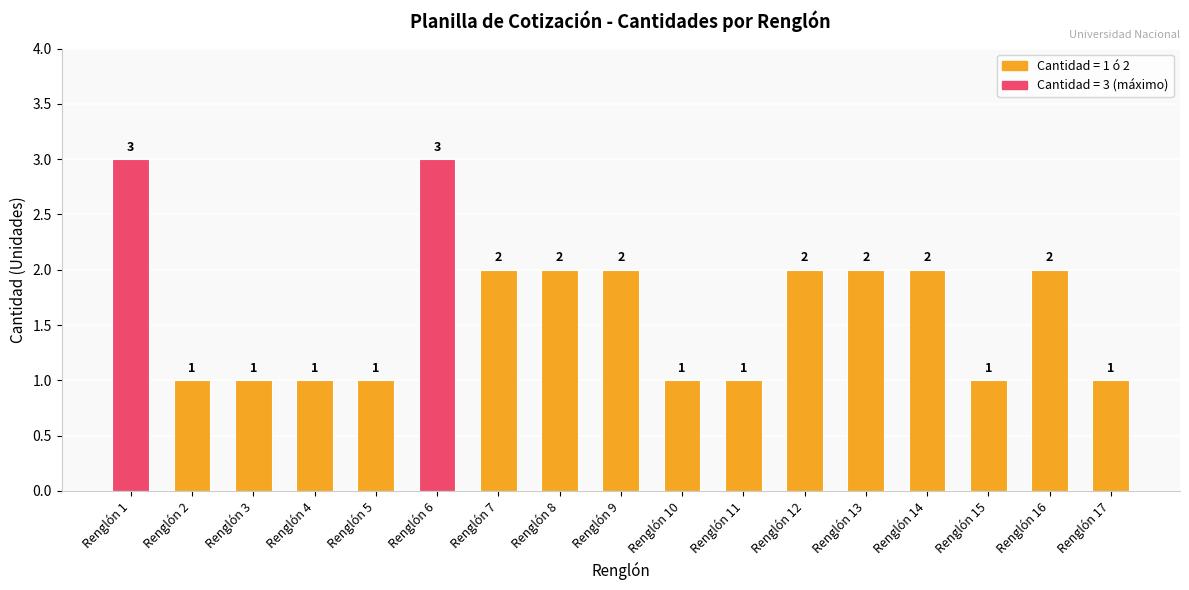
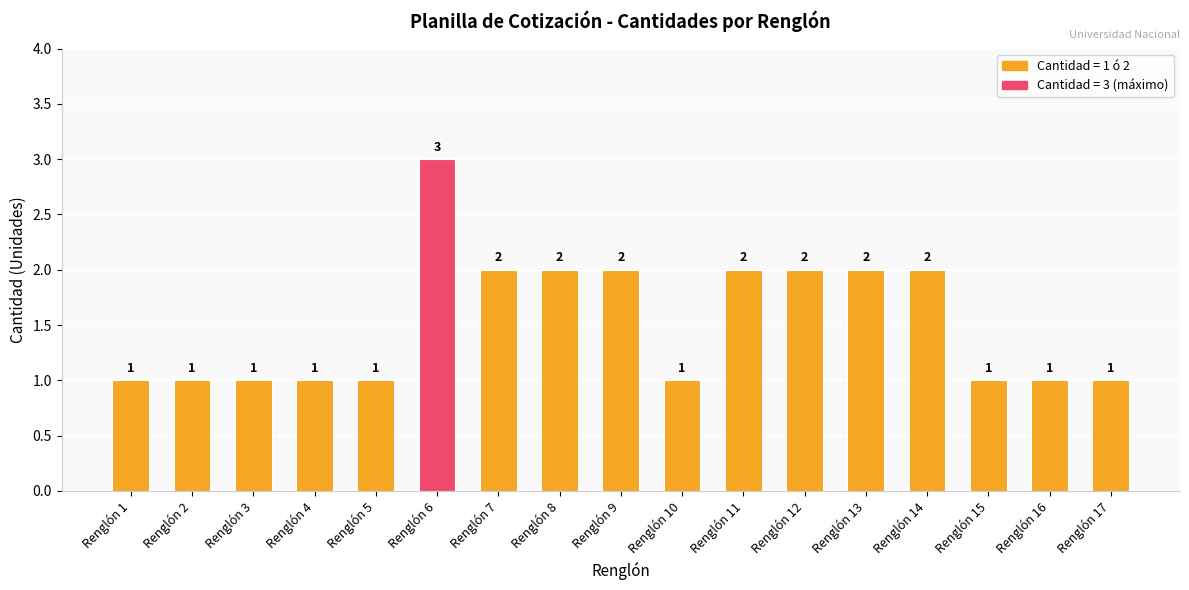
Renglón 1: 3 -> 1
Renglón 11: 1 -> 2
Renglón 16: 2 -> 1
